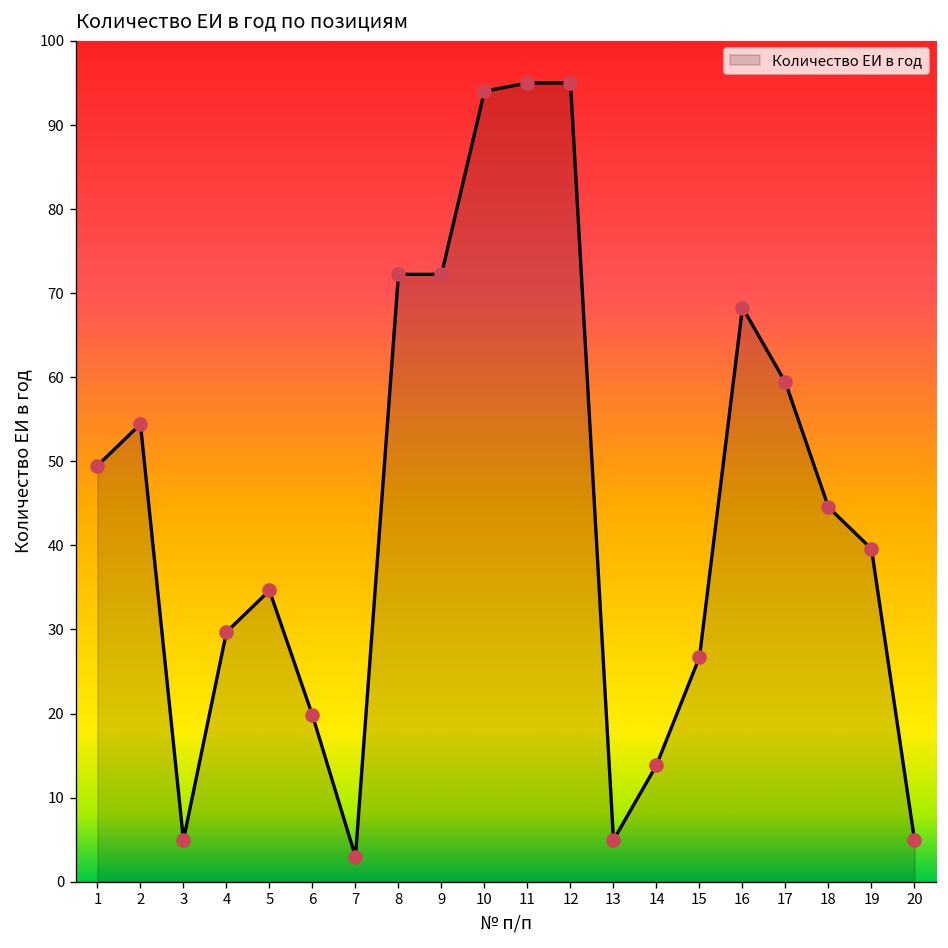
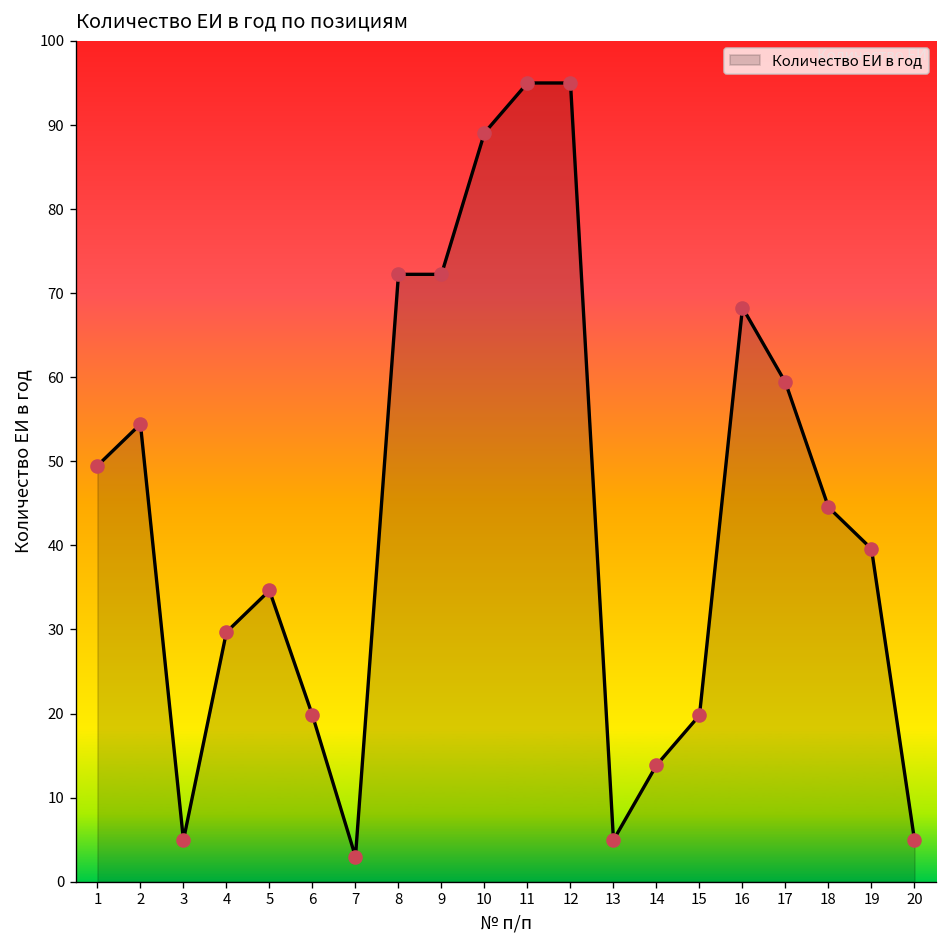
10: 94 -> 89
15: 27 -> 20
